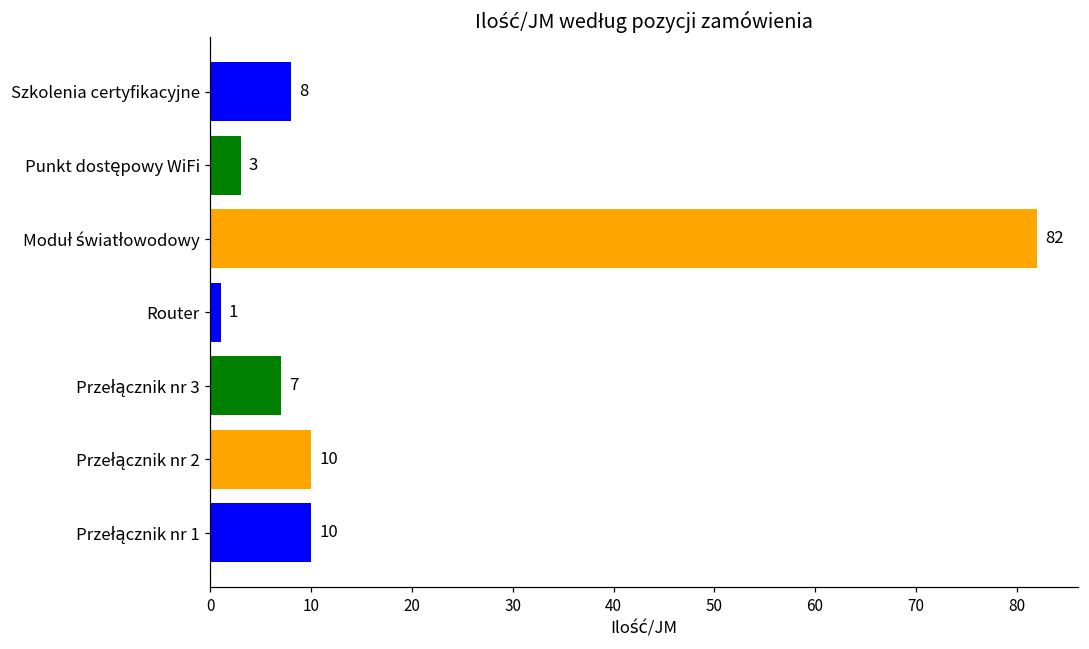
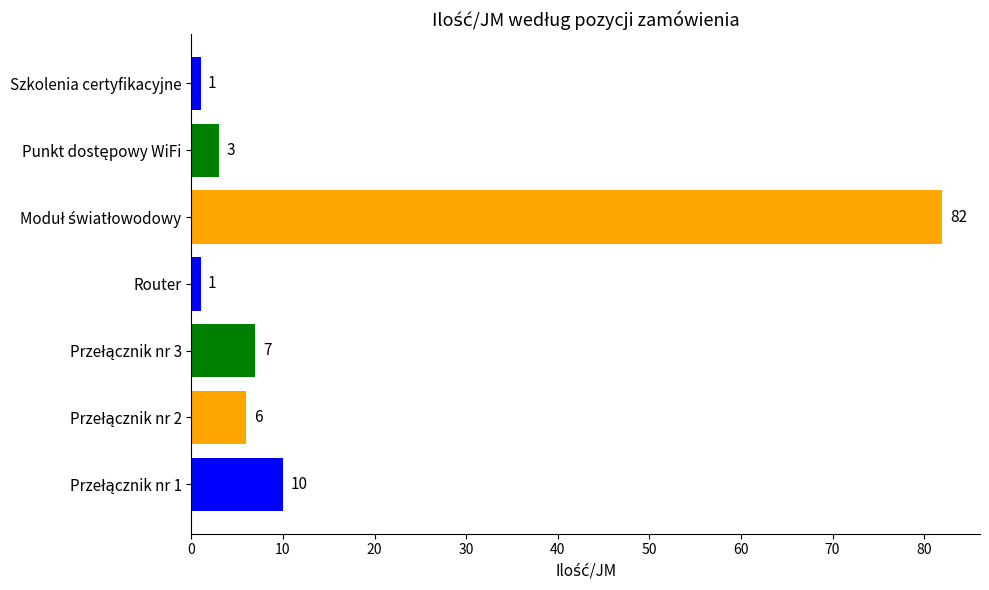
Szkolenia certyfikacyjne: 8 -> 1
Przełącznik nr 2: 10 -> 6
